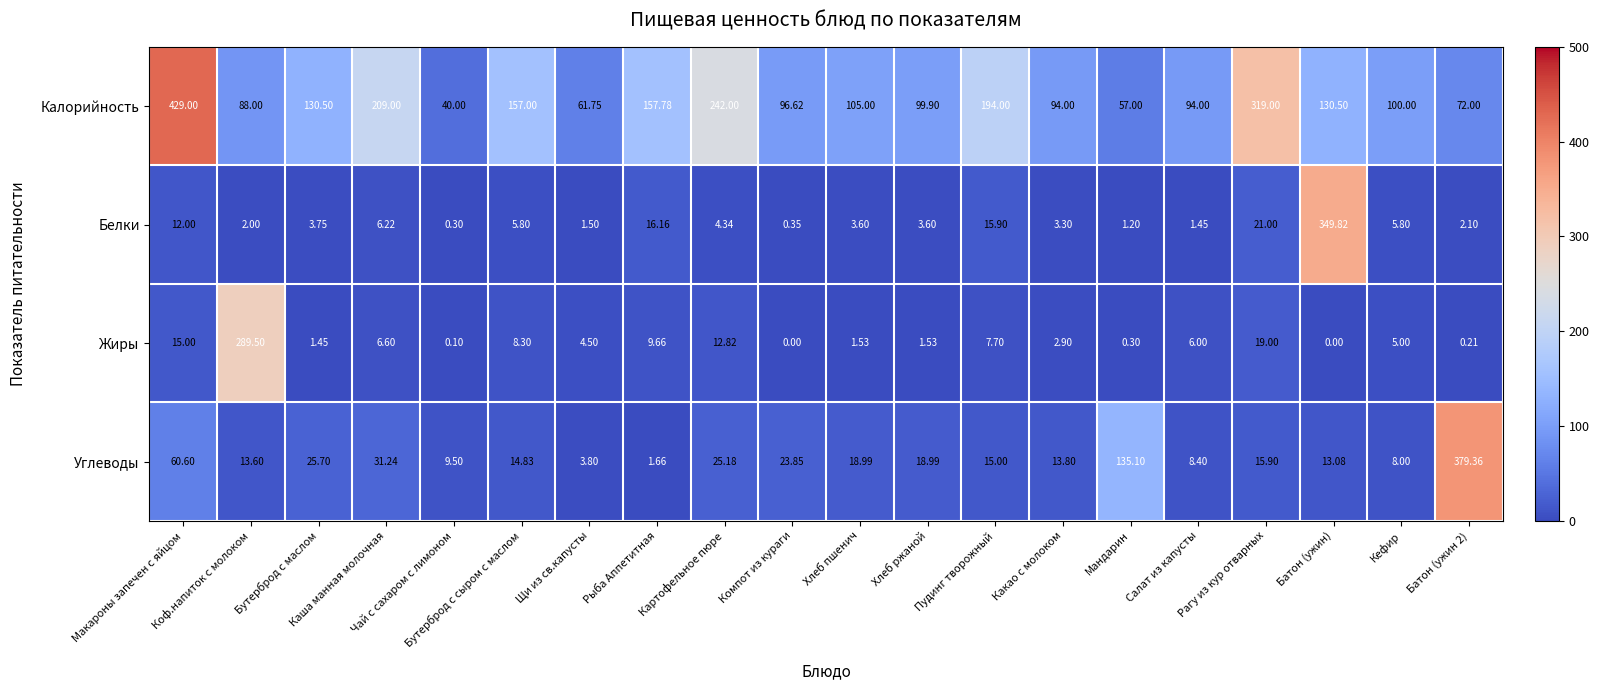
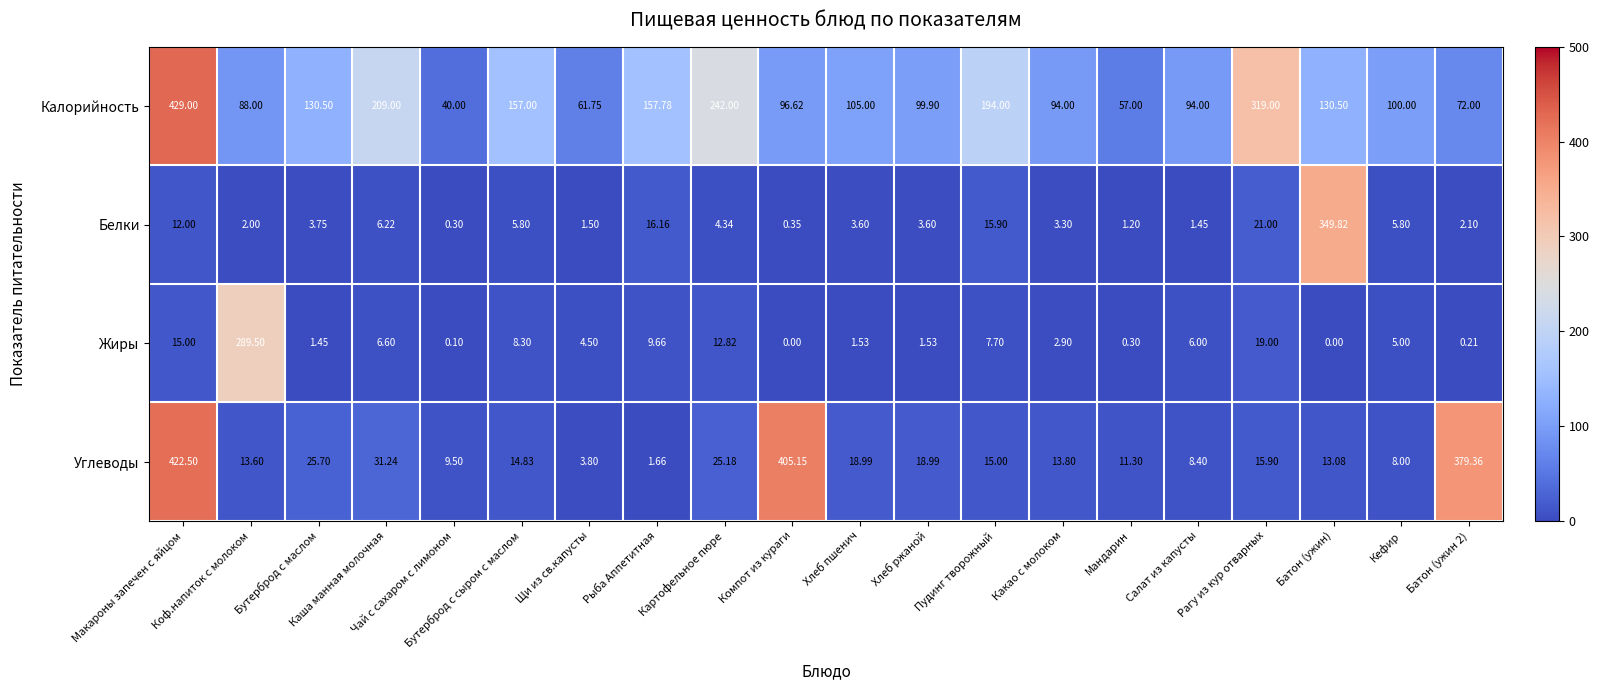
Углеводы, Макароны запечен с яйцом: 60.60 -> 422.50
Углеводы, Компот из кураги: 23.85 -> 405.15
Углеводы, Мандарин: 135.10 -> 11.30
